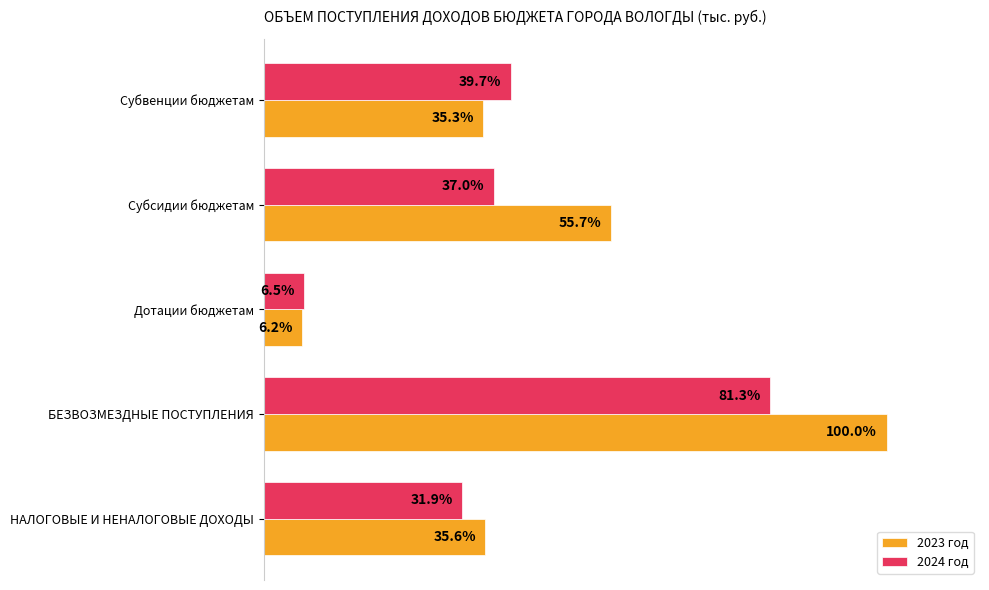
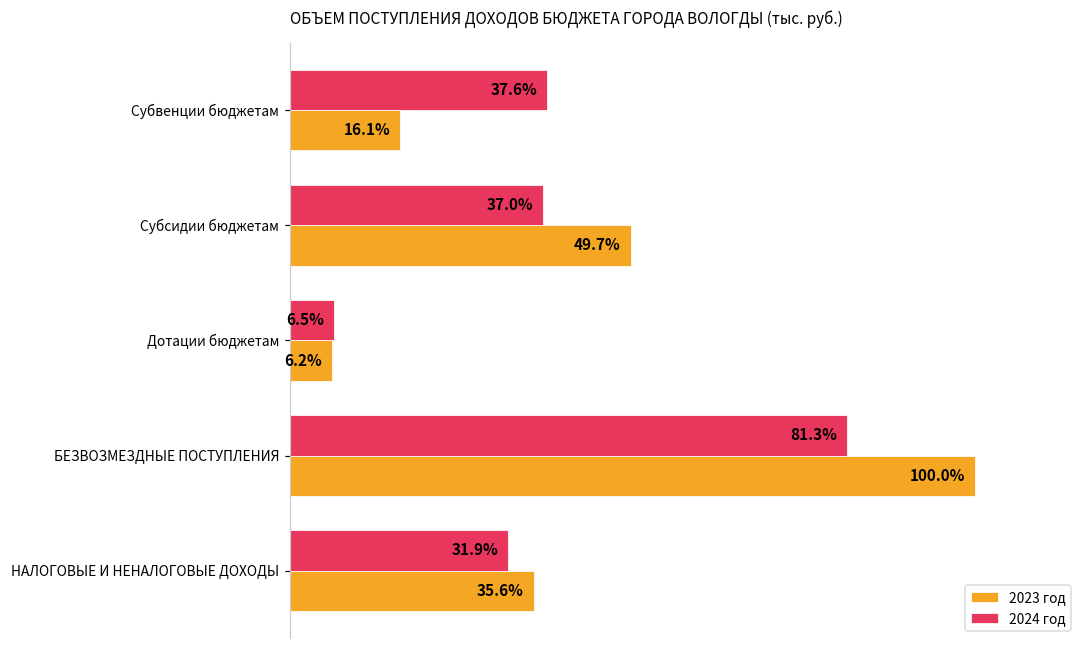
2024 год, Субвенции бюджетам: 39.7% -> 37.6%
2023 год, Субвенции бюджетам: 35.3% -> 16.1%
2023 год, Субсидии бюджетам: 55.7% -> 49.7%
